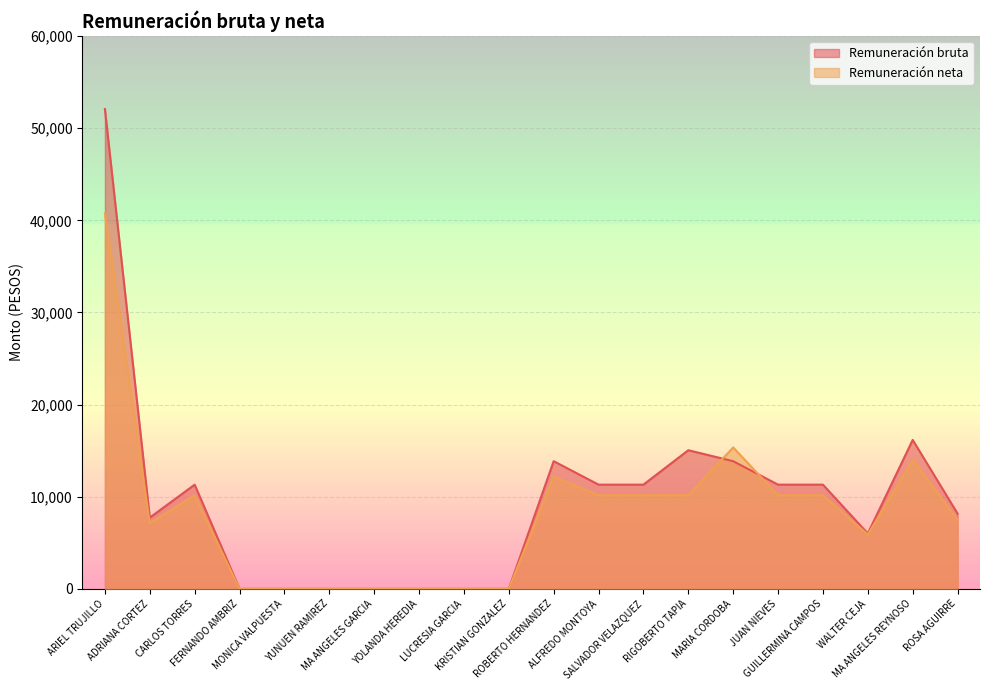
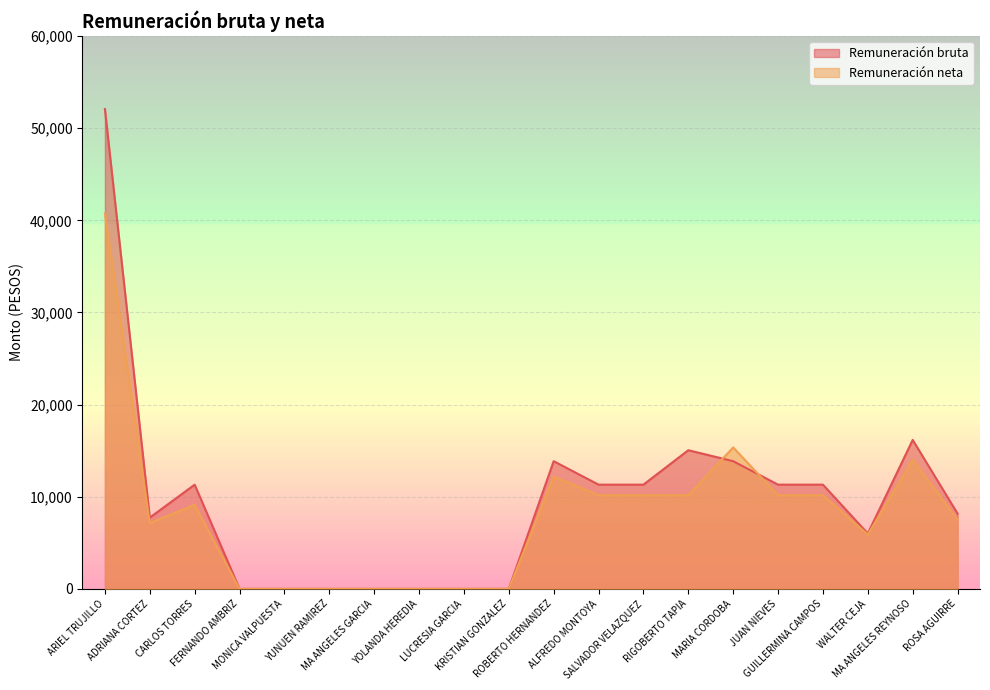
Remuneración neta, CARLOS TORRES: 10,000 -> 9,000
